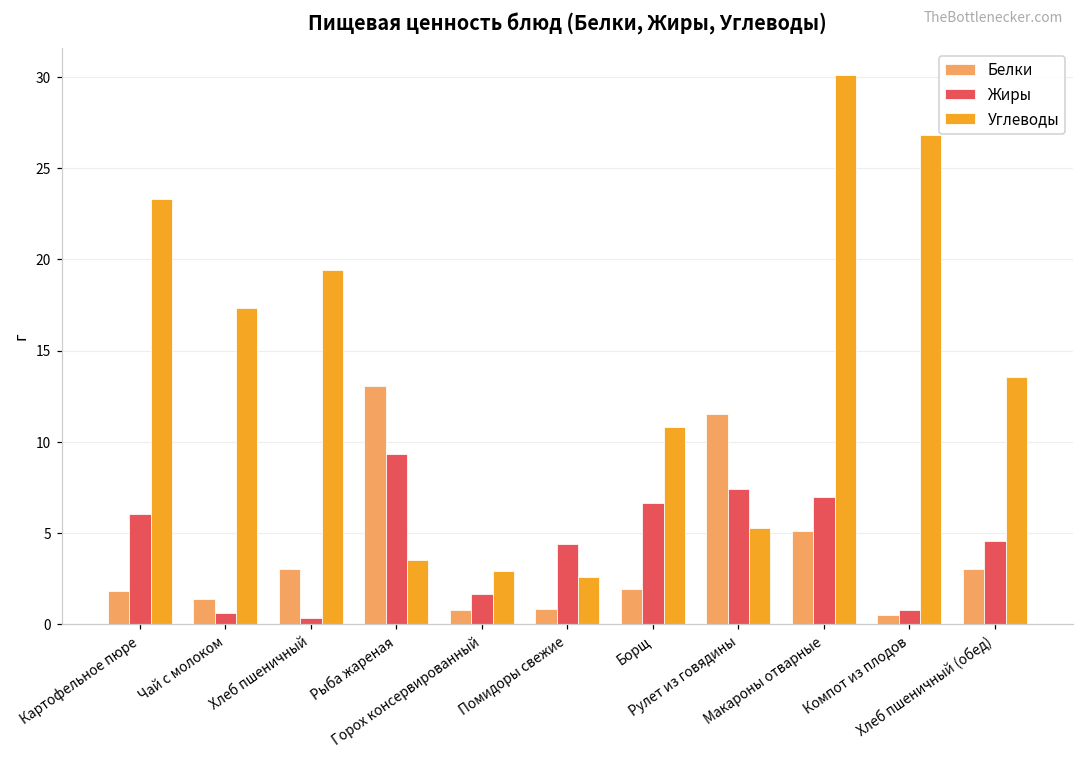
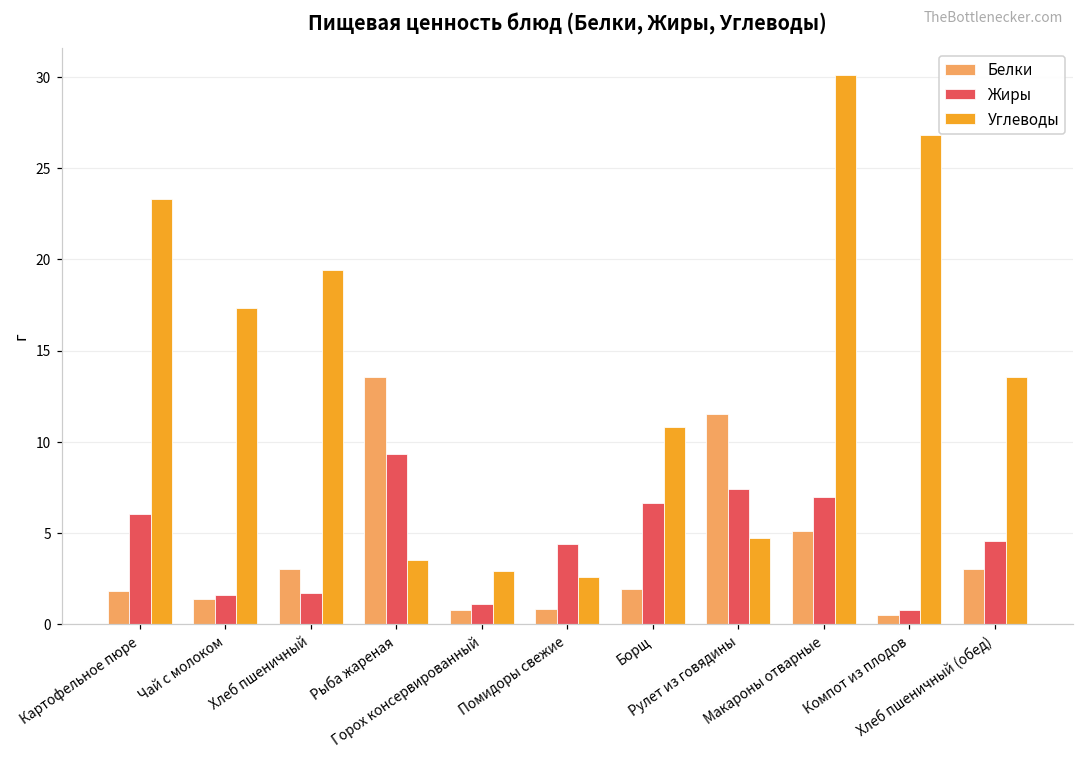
Жиры, Чай с молоком: 0.6 -> 1.6
Жиры, Хлеб пшеничный: 0.3 -> 1.7
Белки, Рыба жареная: 13.1 -> 13.6
Жиры, Горох консервированный: 1.7 -> 1.1
Углеводы, Рулет из говядины: 5.3 -> 4.7
